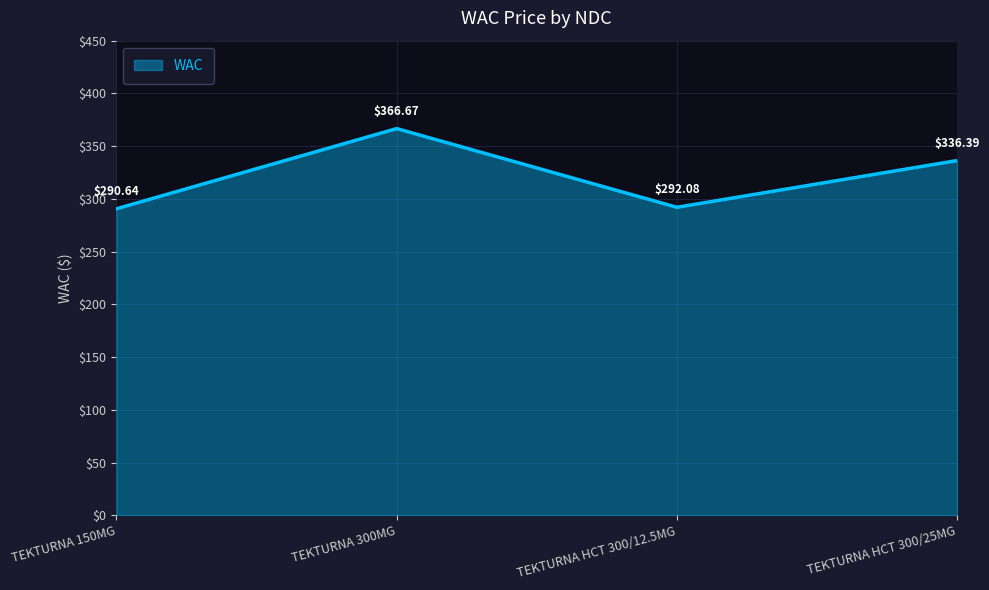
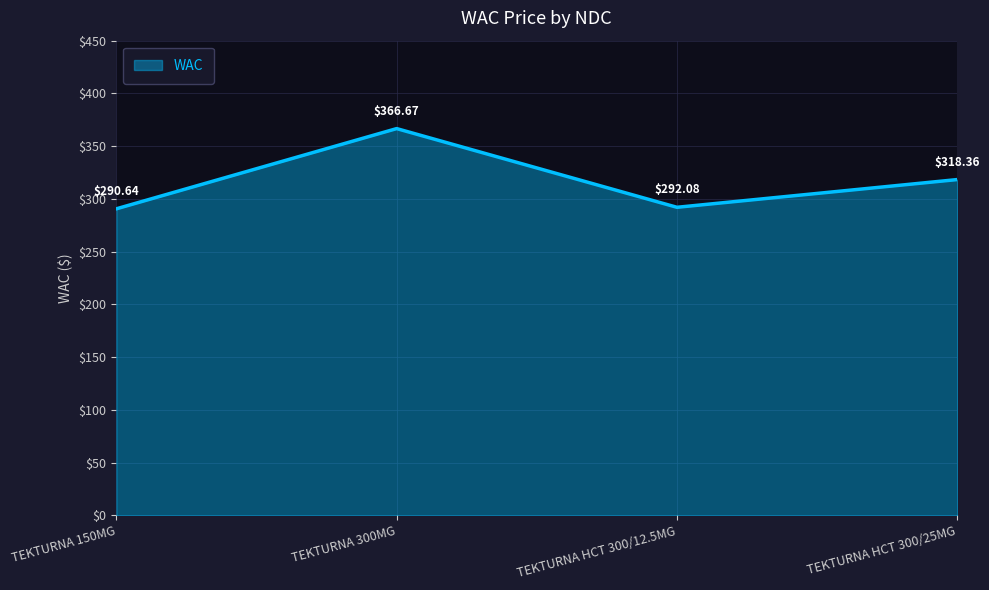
TEKTURNA HCT 300/25MG: $336.39 -> $318.36
